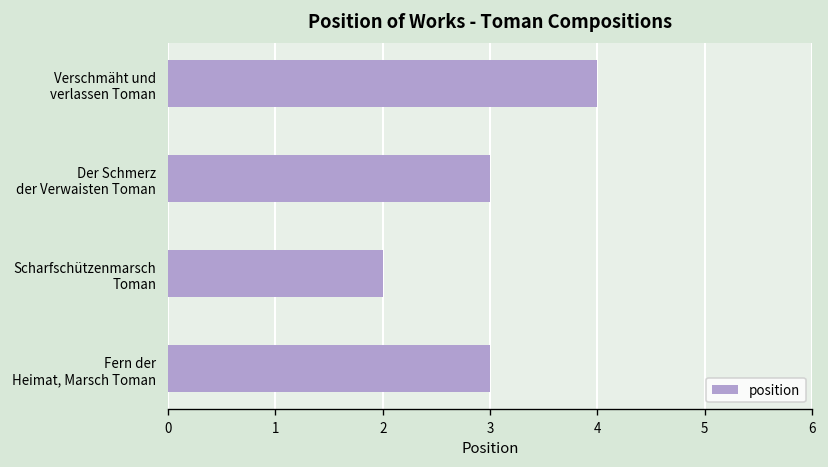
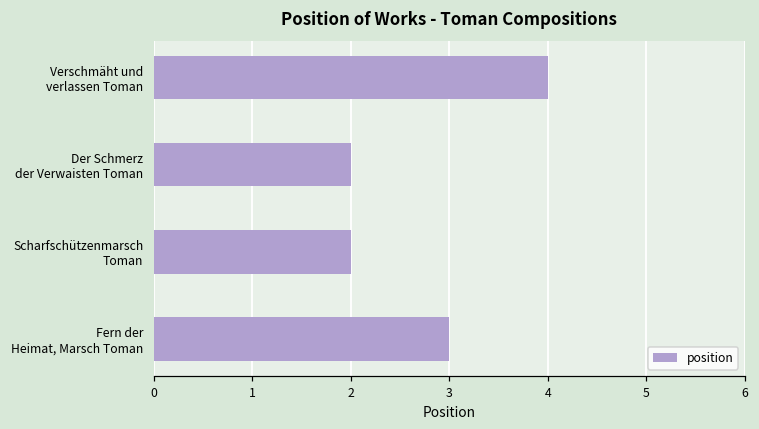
Der Schmerz der Verwaisten Toman: 3 -> 2
